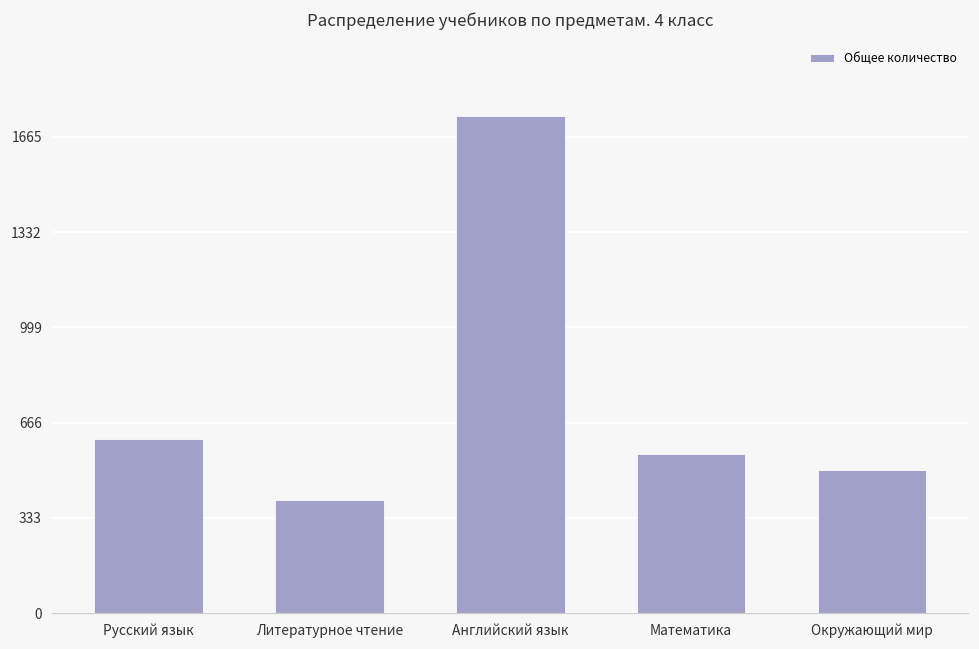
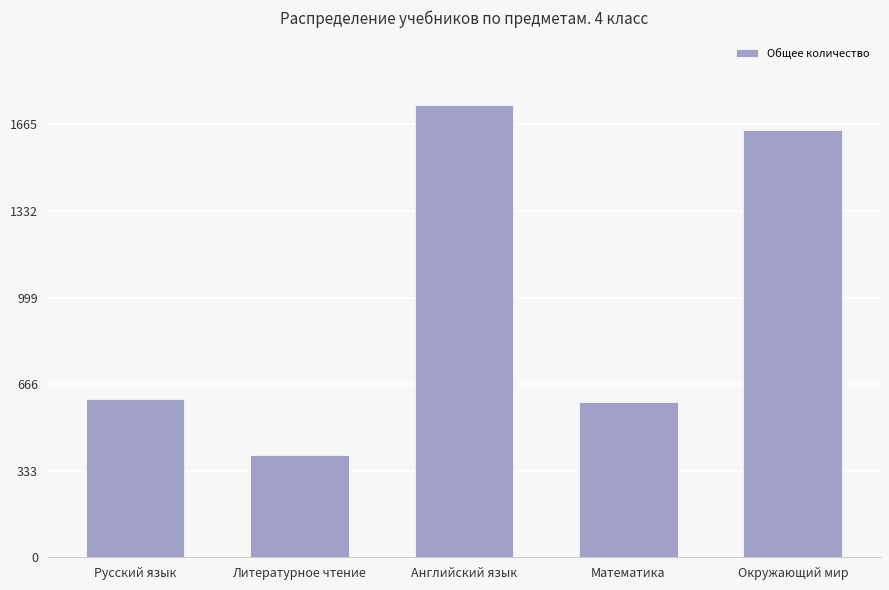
Математика: 560 -> 600
Окружающий мир: 500 -> 1640
